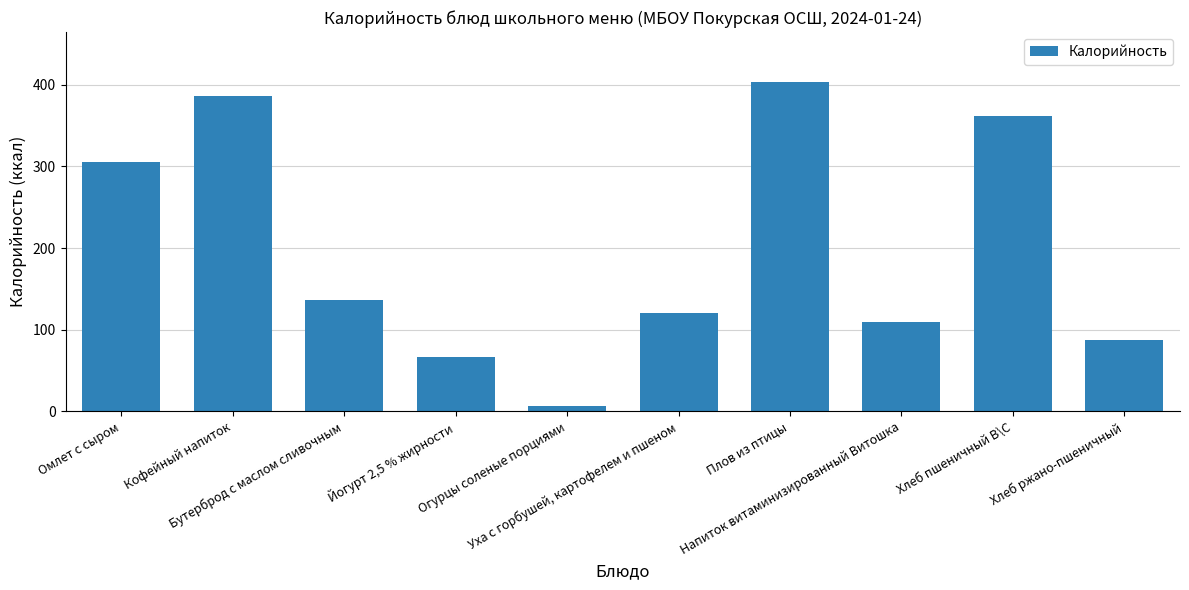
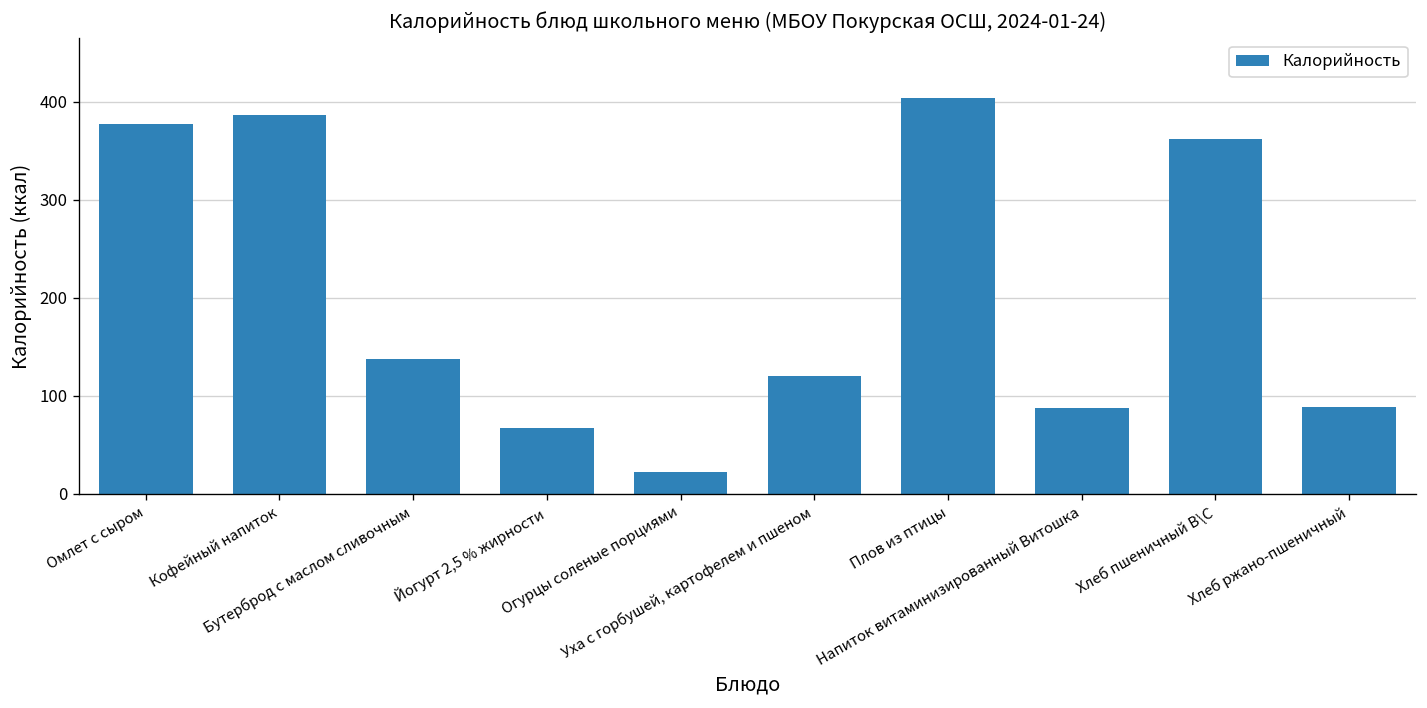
Омлет с сыром: 310 -> 380
Огурцы соленые порциями: 10 -> 20
Напиток витаминизированный Витошка: 110 -> 90
